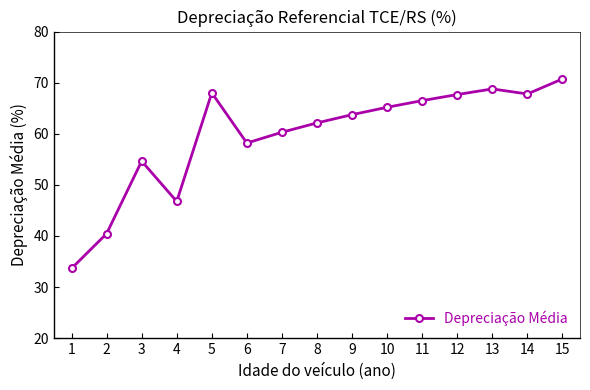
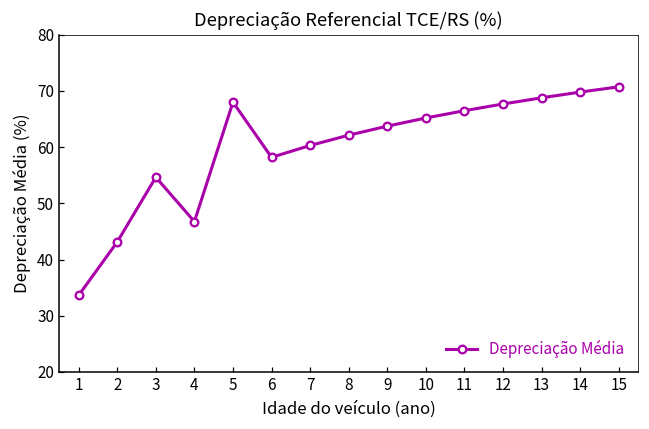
2: 40 -> 43
14: 68 -> 70
